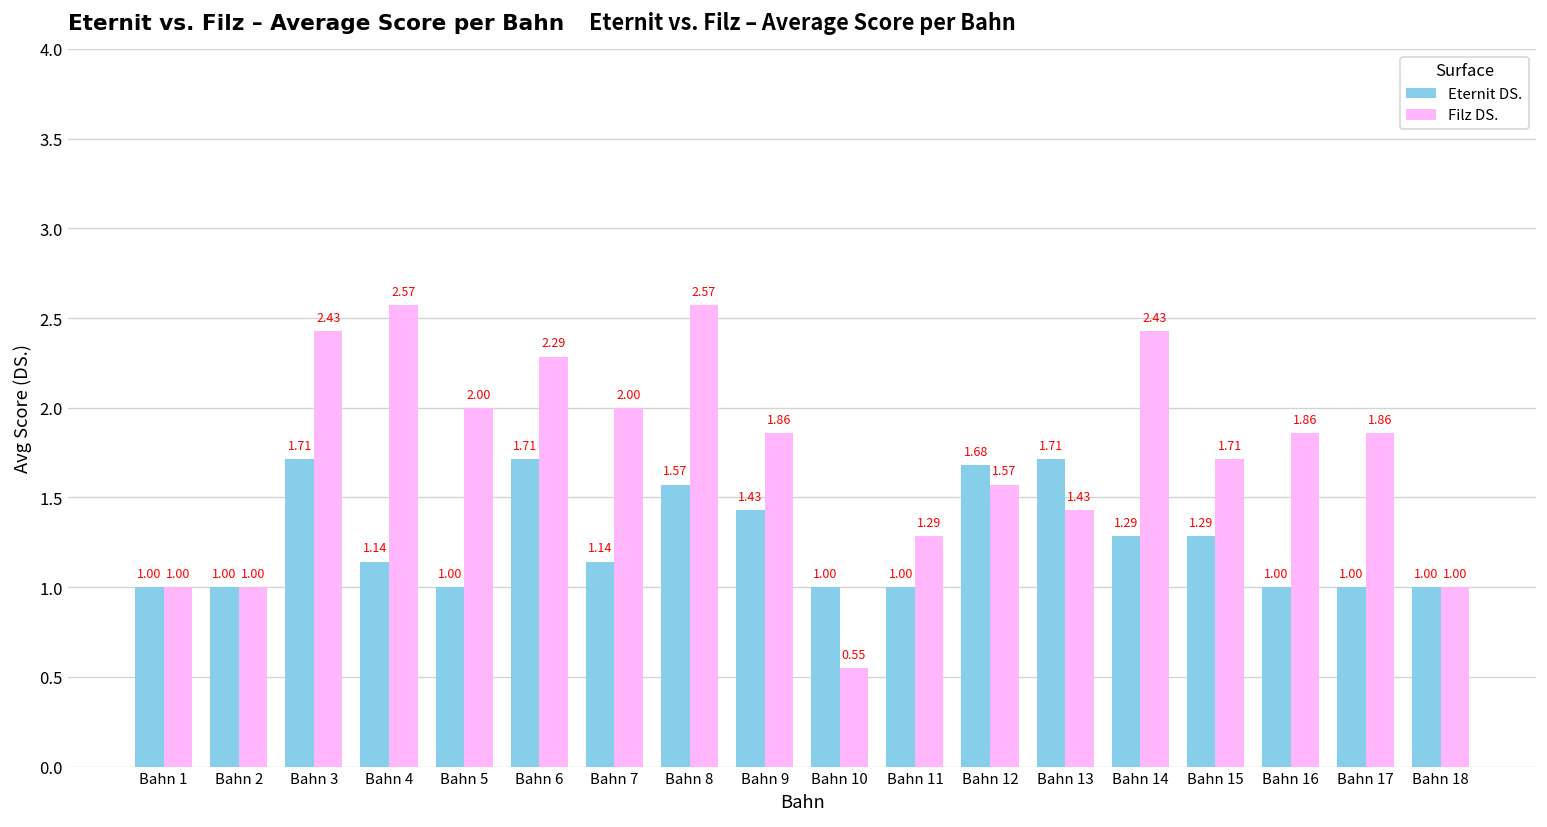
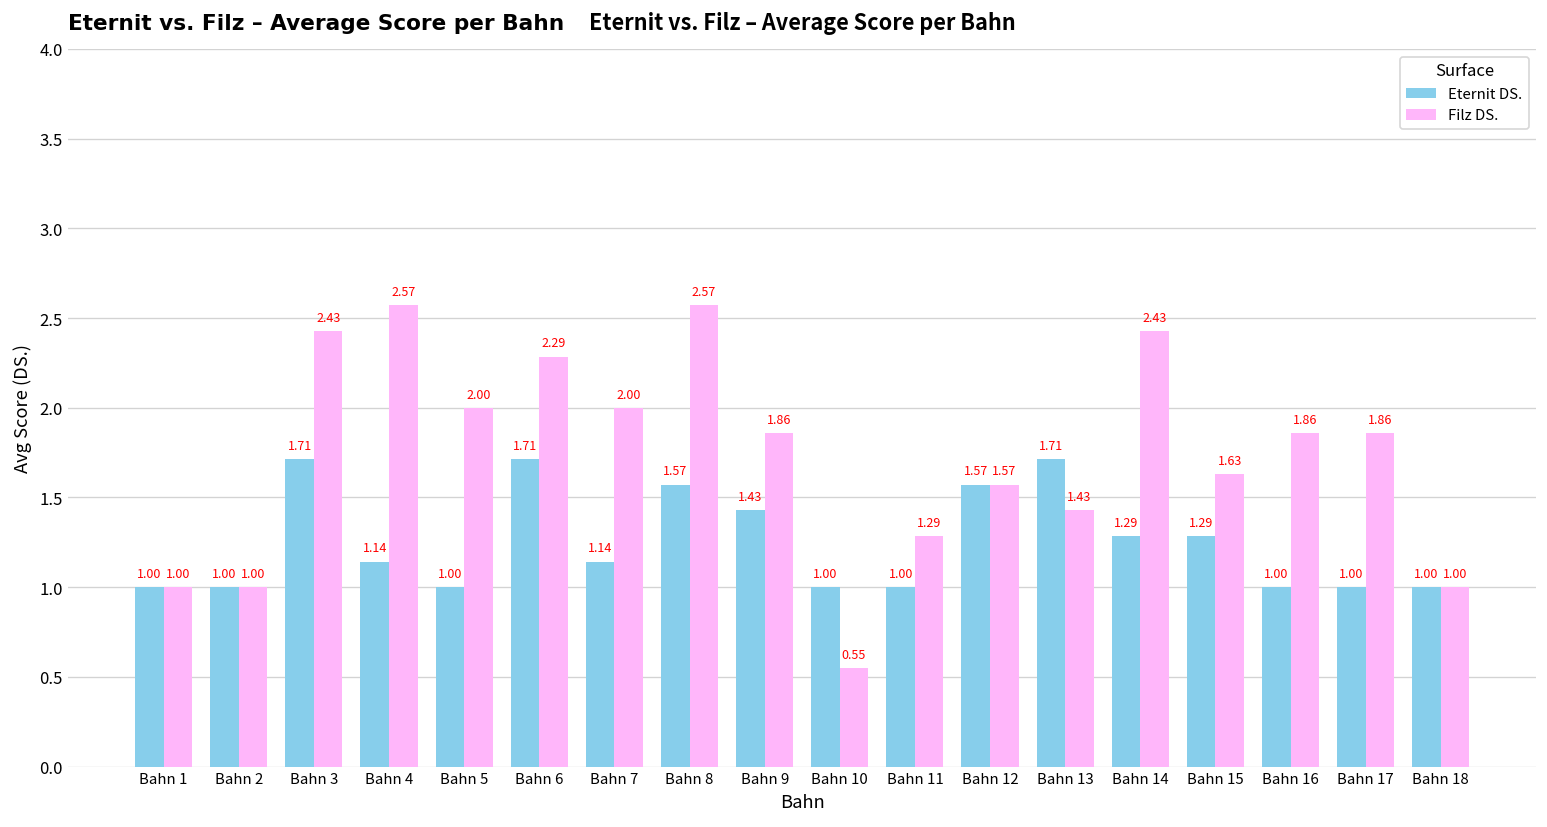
Eternit DS., Bahn 12: 1.68 -> 1.57
Filz DS., Bahn 15: 1.71 -> 1.63
